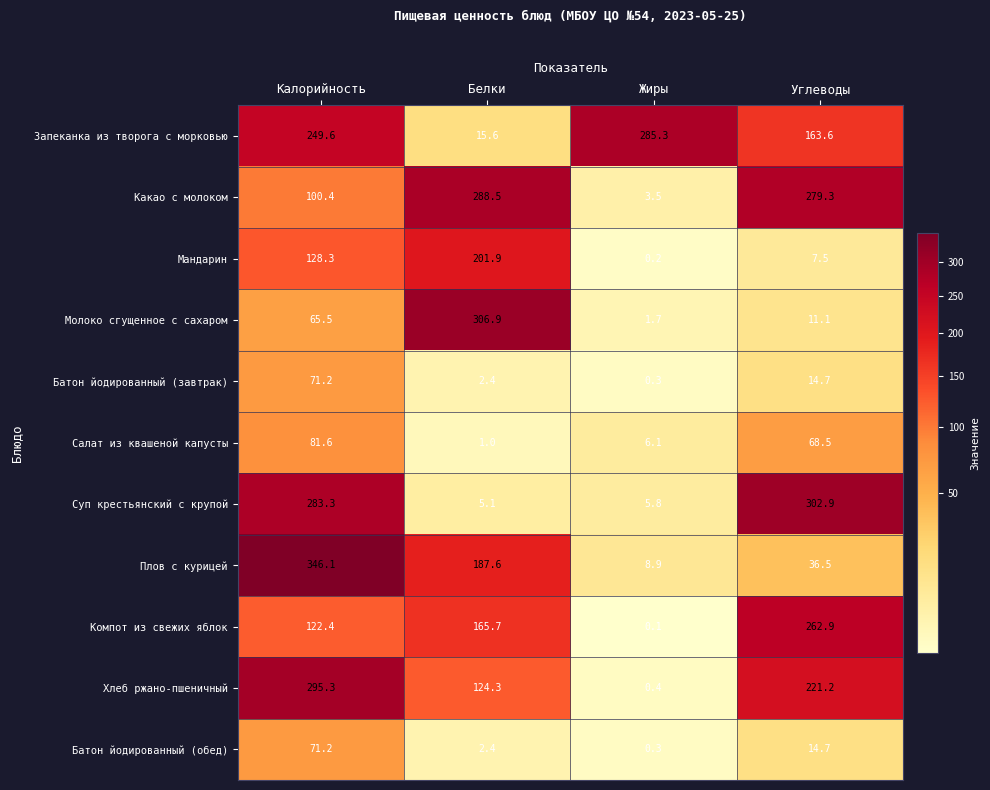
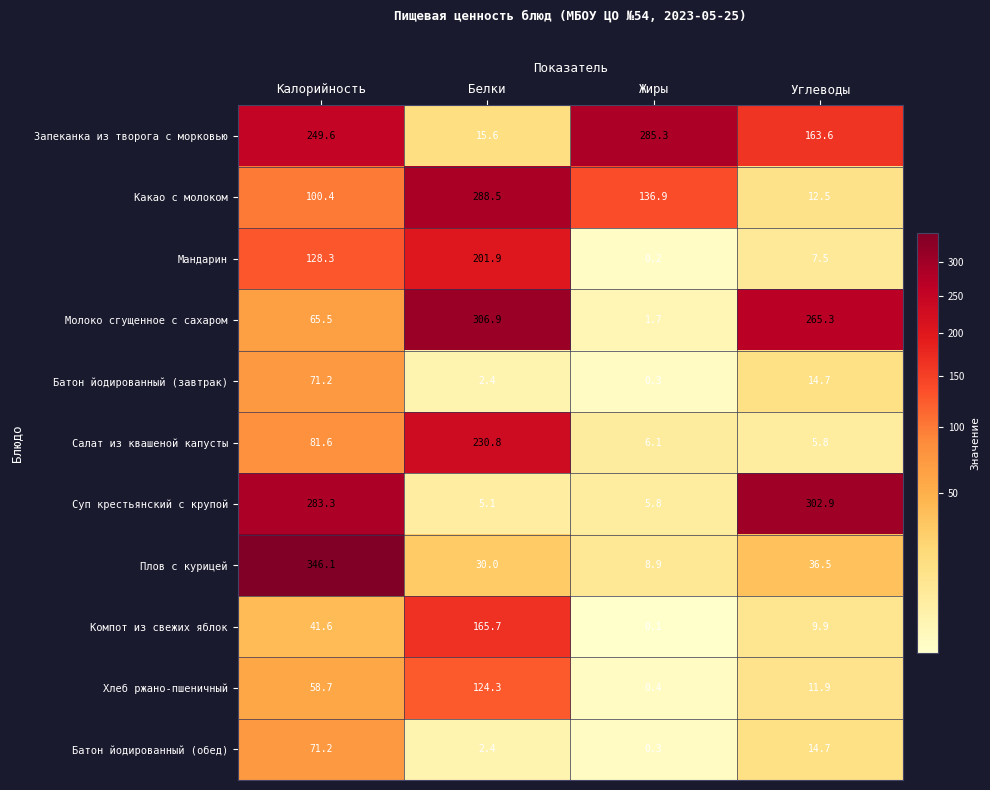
Какао с молоком, Жиры: 3.5 -> 136.9
Какао с молоком, Углеводы: 279.3 -> 12.5
Молоко сгущенное с сахаром, Углеводы: 11.1 -> 265.3
Салат из квашеной капусты, Белки: 1.0 -> 230.8
Салат из квашеной капусты, Углеводы: 68.5 -> 5.8
Плов с курицей, Белки: 187.6 -> 30.0
Компот из свежих яблок, Калорийность: 122.4 -> 41.6
Компот из свежих яблок, Углеводы: 262.9 -> 9.9
Хлеб ржано-пшеничный, Калорийность: 295.3 -> 58.7
Хлеб ржано-пшеничный, Углеводы: 221.2 -> 11.9
